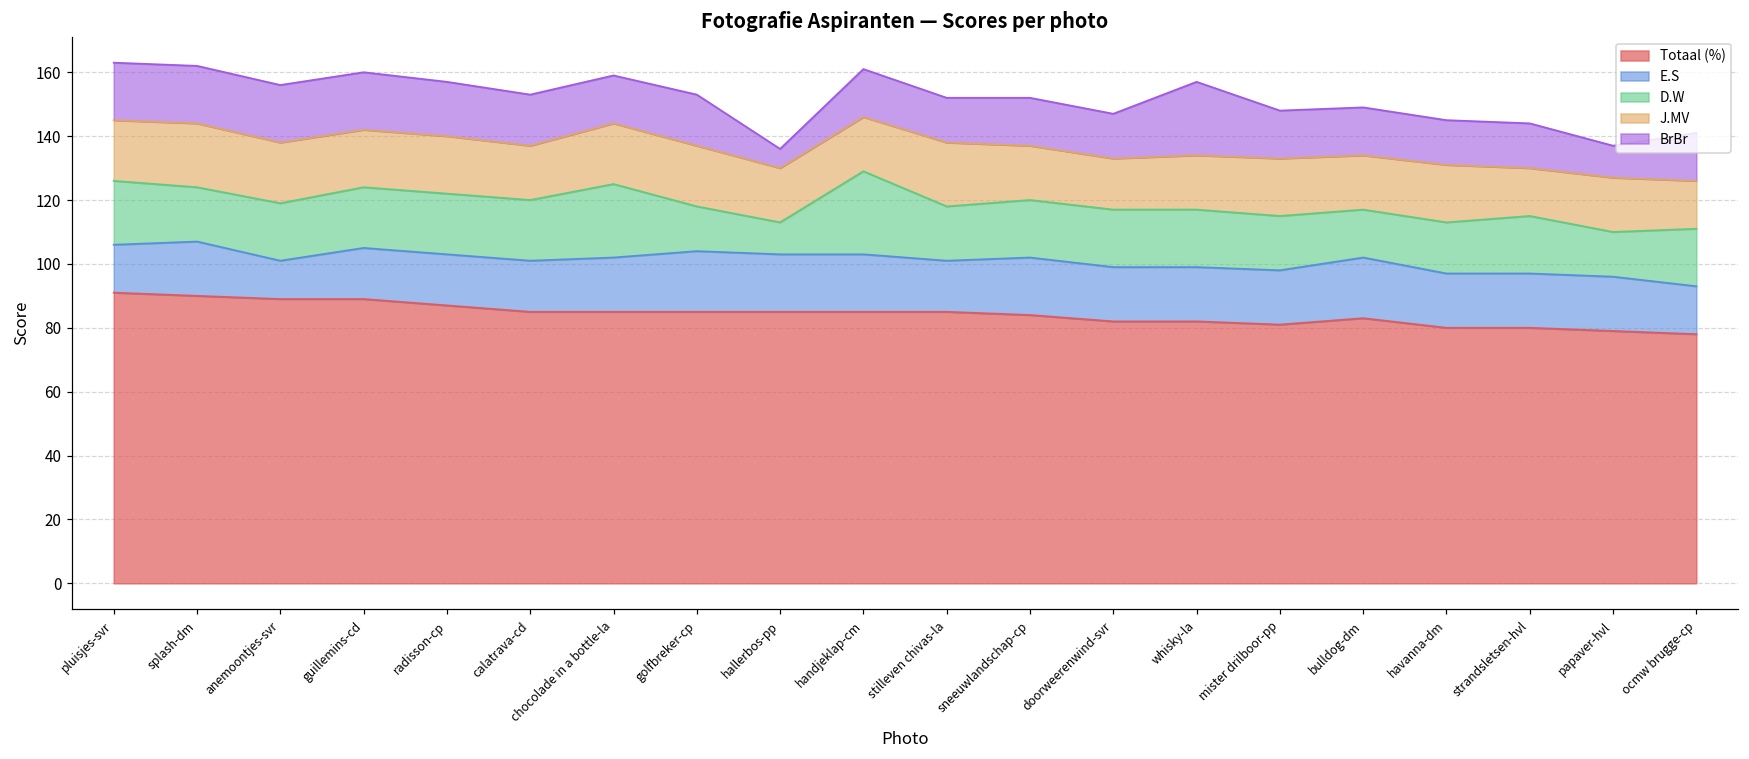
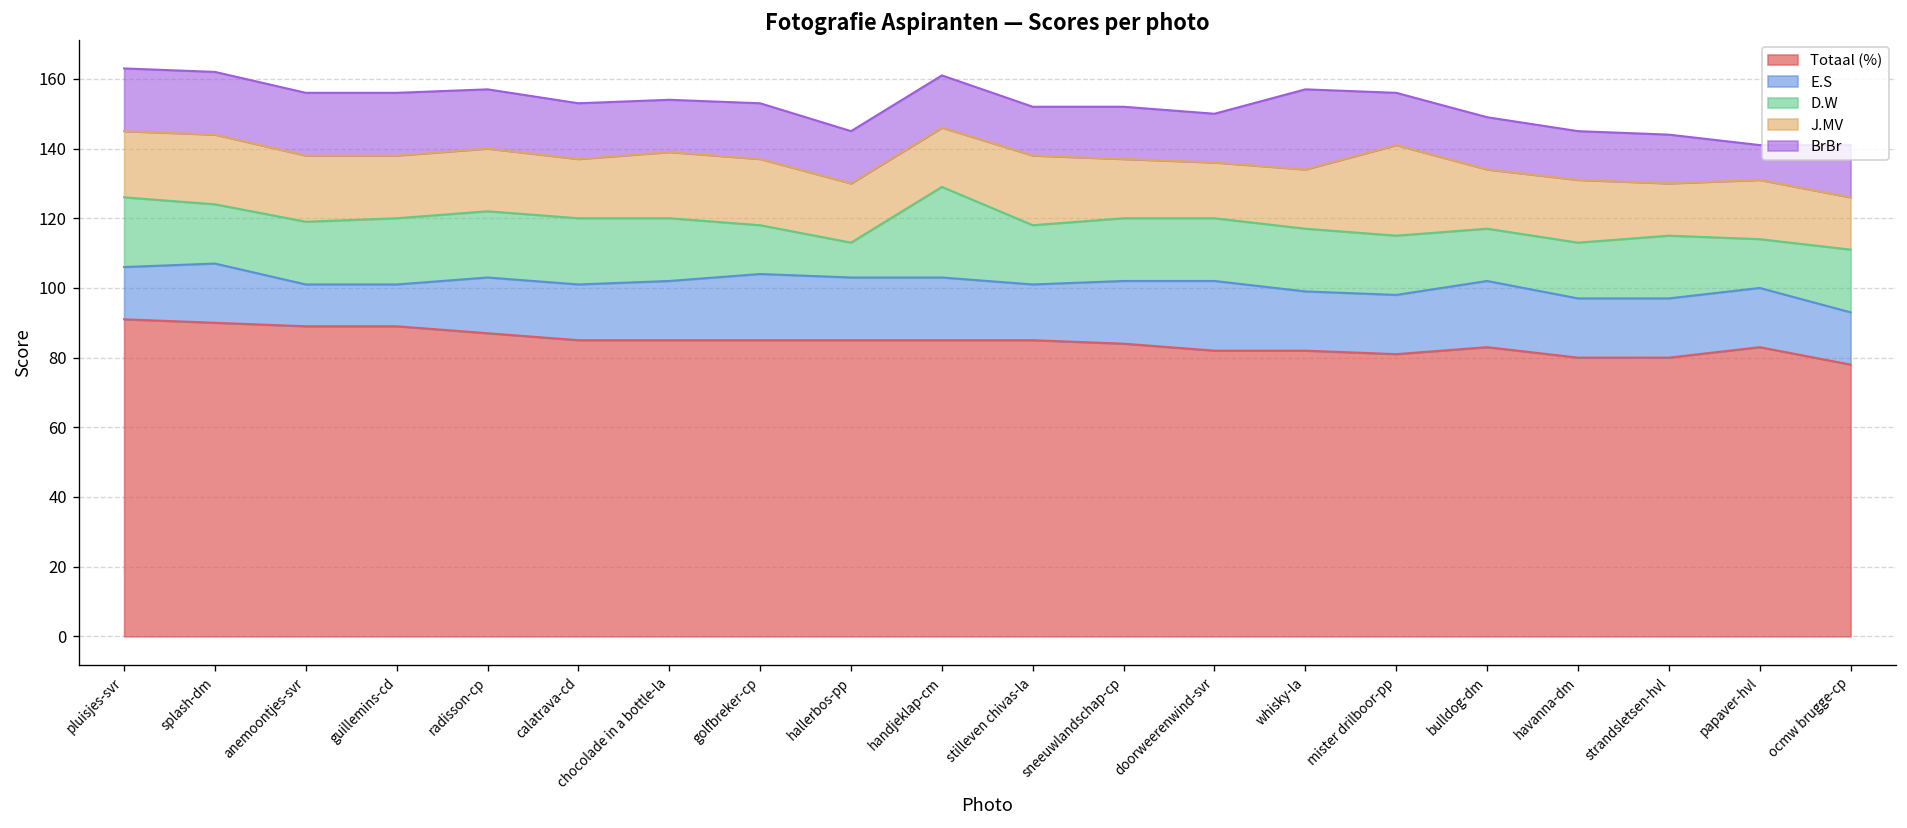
E.S, guillemins-cd: 16 -> 12
D.W, chocolade in a bottle-la: 23 -> 18
BrBr, hallerbos-pp: 6 -> 15
E.S, doorweerenwind-svr: 17 -> 20
J.MV, mister drilboor-pp: 18 -> 26
Totaal (%), papaver-hvl: 79 -> 83
